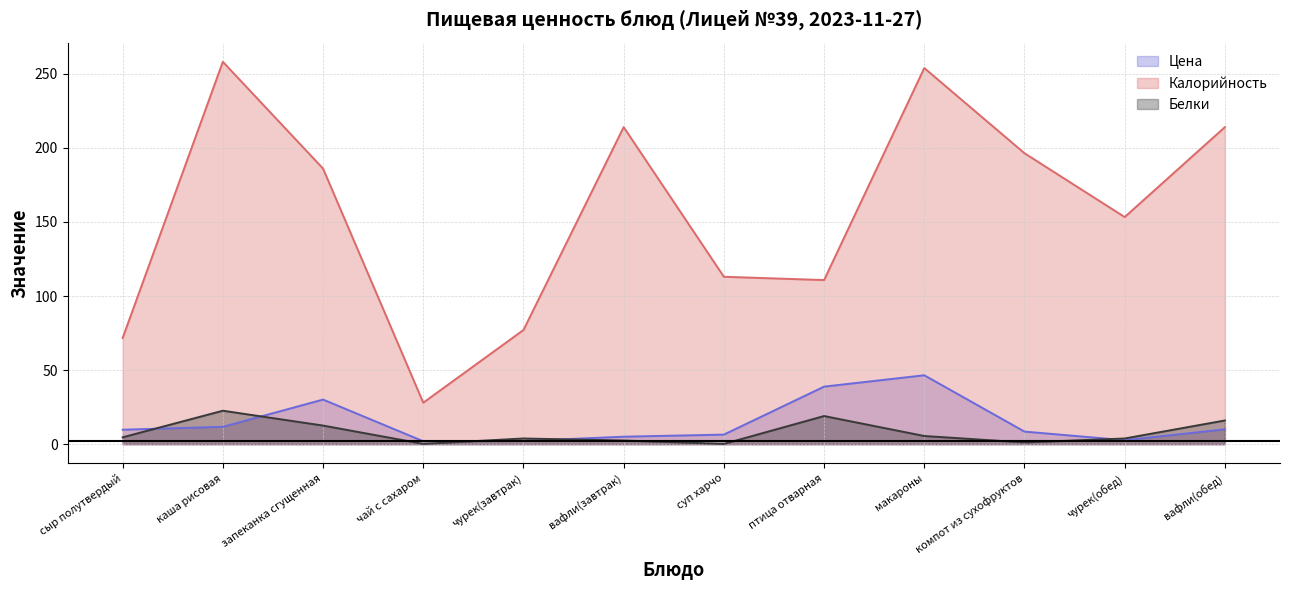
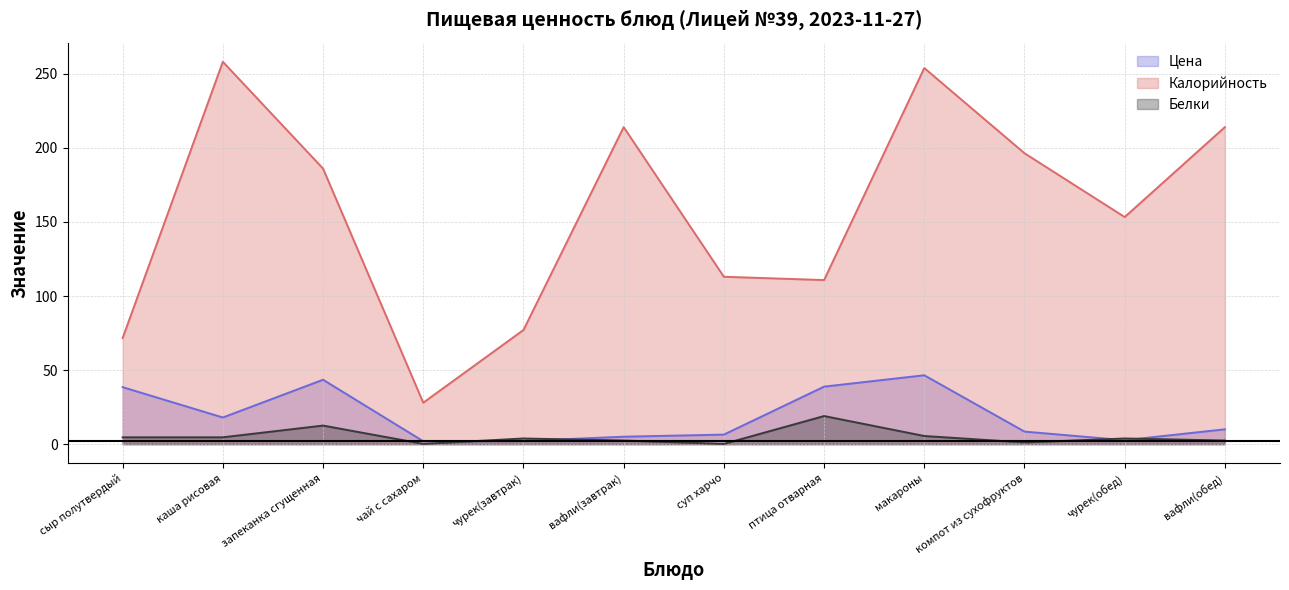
Цена, сыр полутвердый: 10 -> 38
Цена, каша рисовая: 12 -> 18
Белки, каша рисовая: 23 -> 5
Цена, запеканка сгущенная: 30 -> 43
Белки, вафли(обед): 16 -> 2
